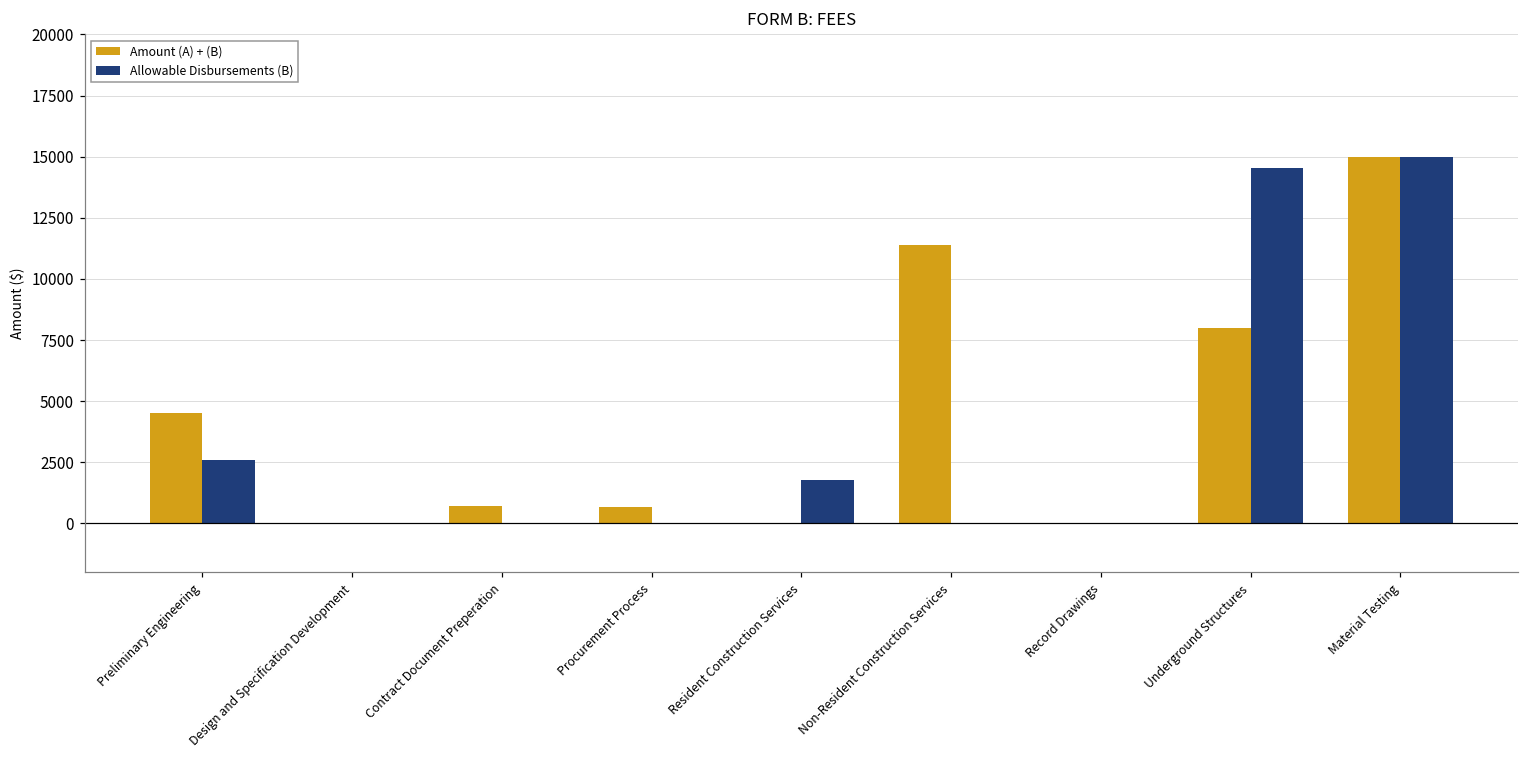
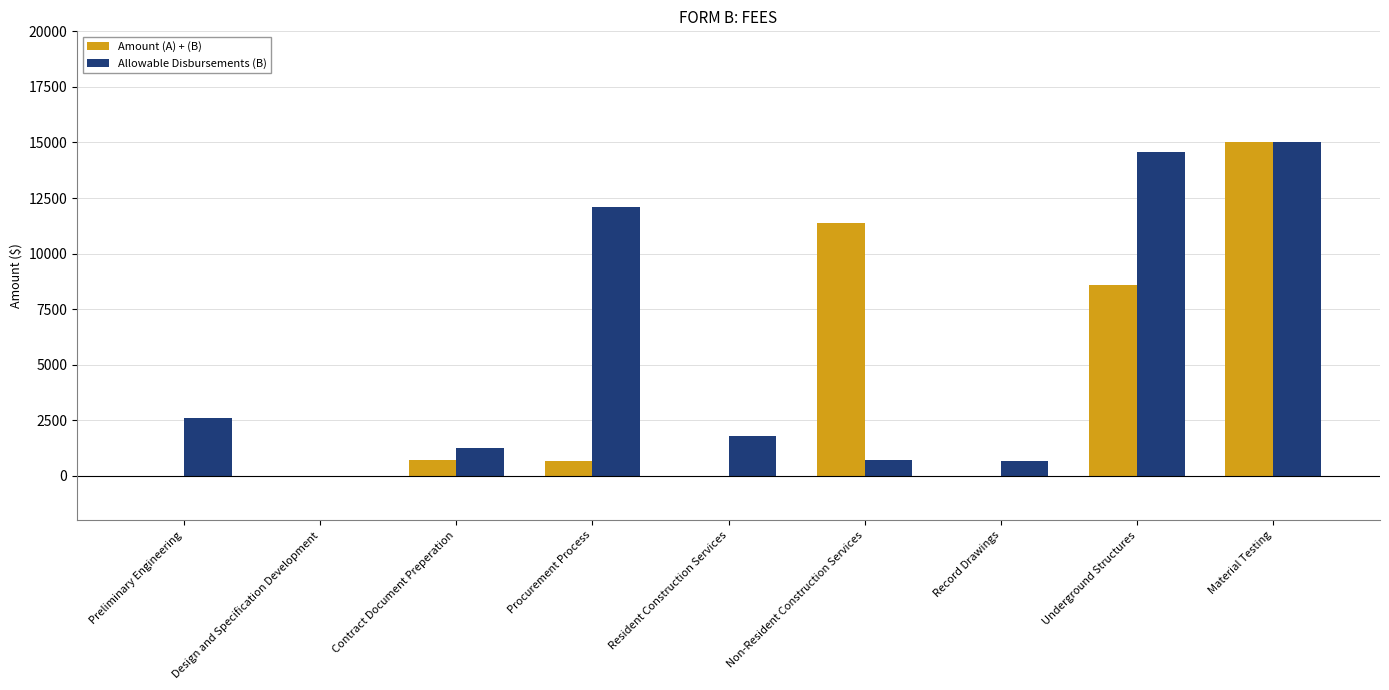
Amount (A) + (B), Preliminary Engineering: 4500 -> 0
Allowable Disbursements (B), Contract Document Preperation: 0 -> 1300
Allowable Disbursements (B), Procurement Process: 0 -> 12100
Allowable Disbursements (B), Non-Resident Construction Services: 0 -> 700
Allowable Disbursements (B), Record Drawings: 0 -> 700
Amount (A) + (B), Underground Structures: 8000 -> 8600
